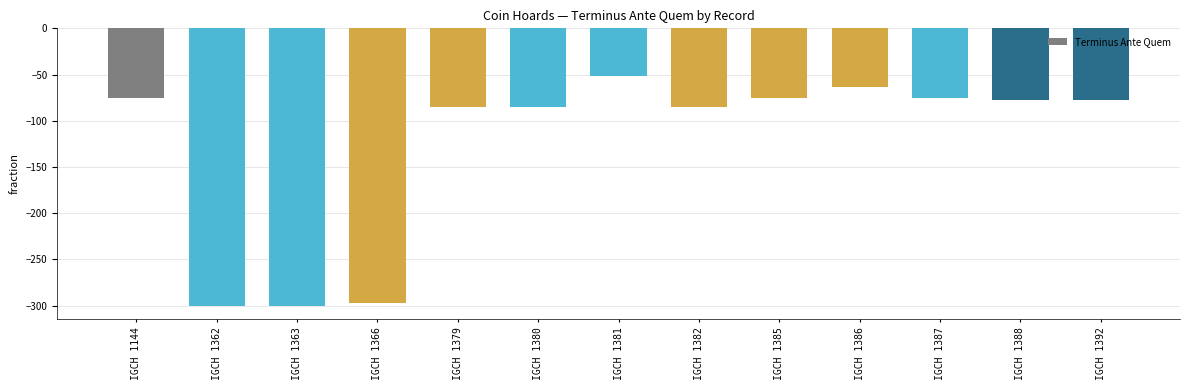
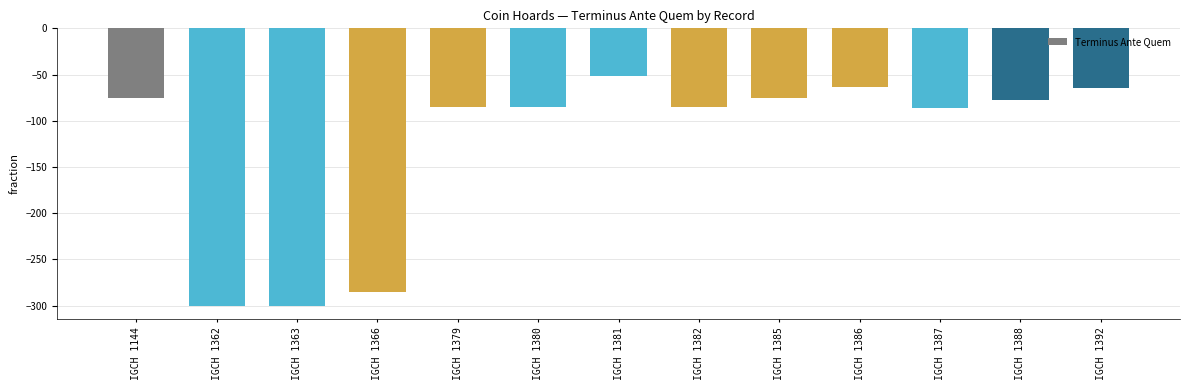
IGCH 1366: -300 -> -290
IGCH 1387: -80 -> -90
IGCH 1392: -80 -> -70
